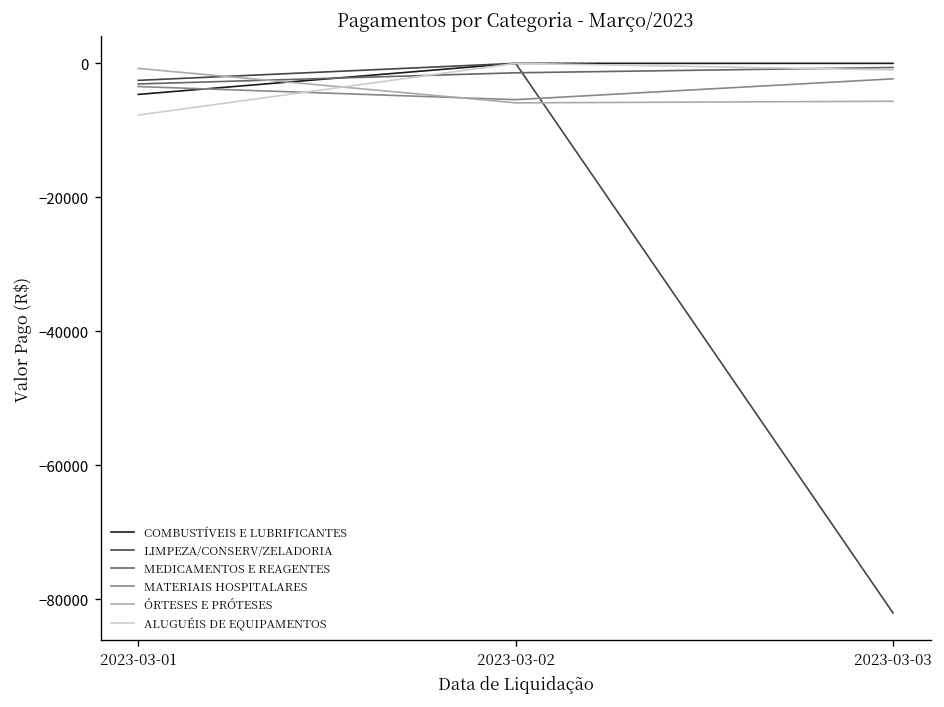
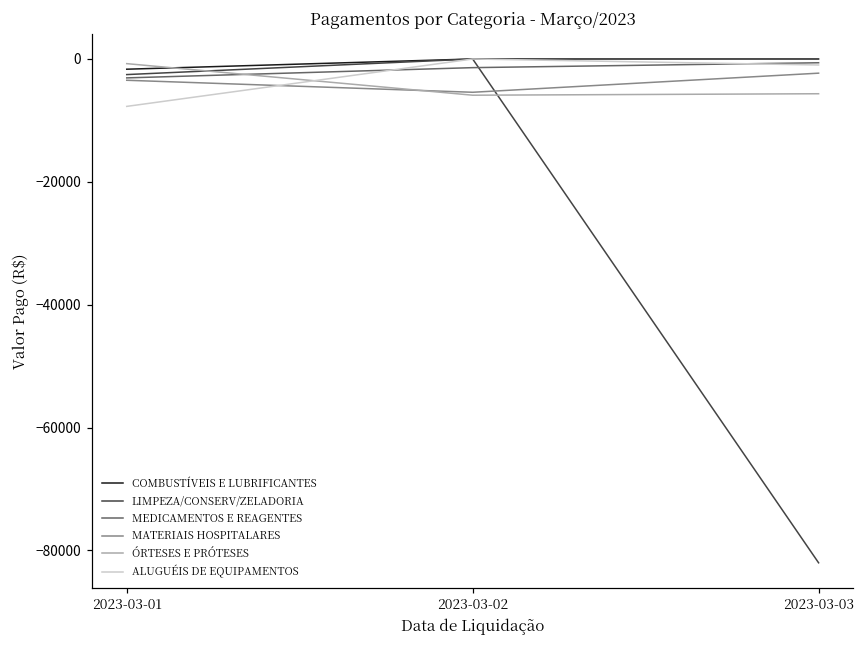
COMBUSTÍVEIS E LUBRIFICANTES, 2023-03-01: -5000 -> -2000
